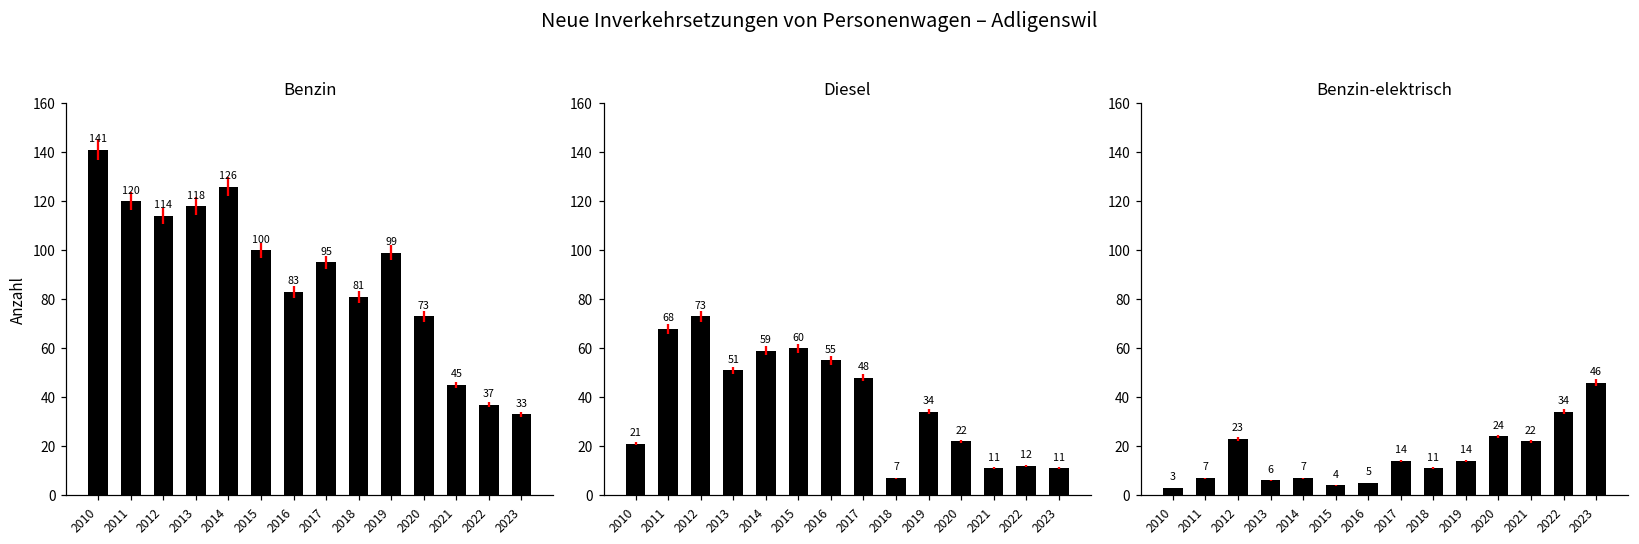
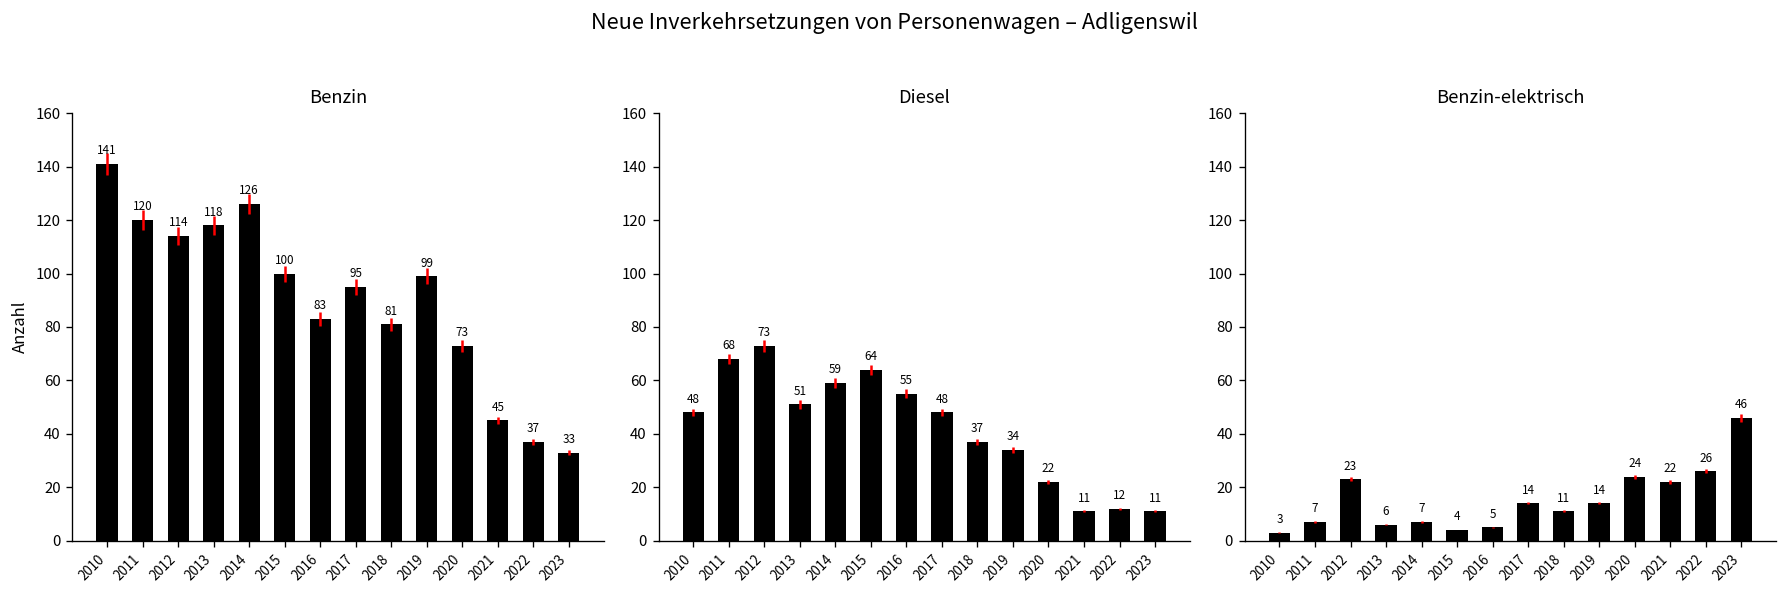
Diesel, 2010: 21 -> 48
Diesel, 2015: 60 -> 64
Diesel, 2018: 7 -> 37
Benzin-elektrisch, 2022: 34 -> 26
